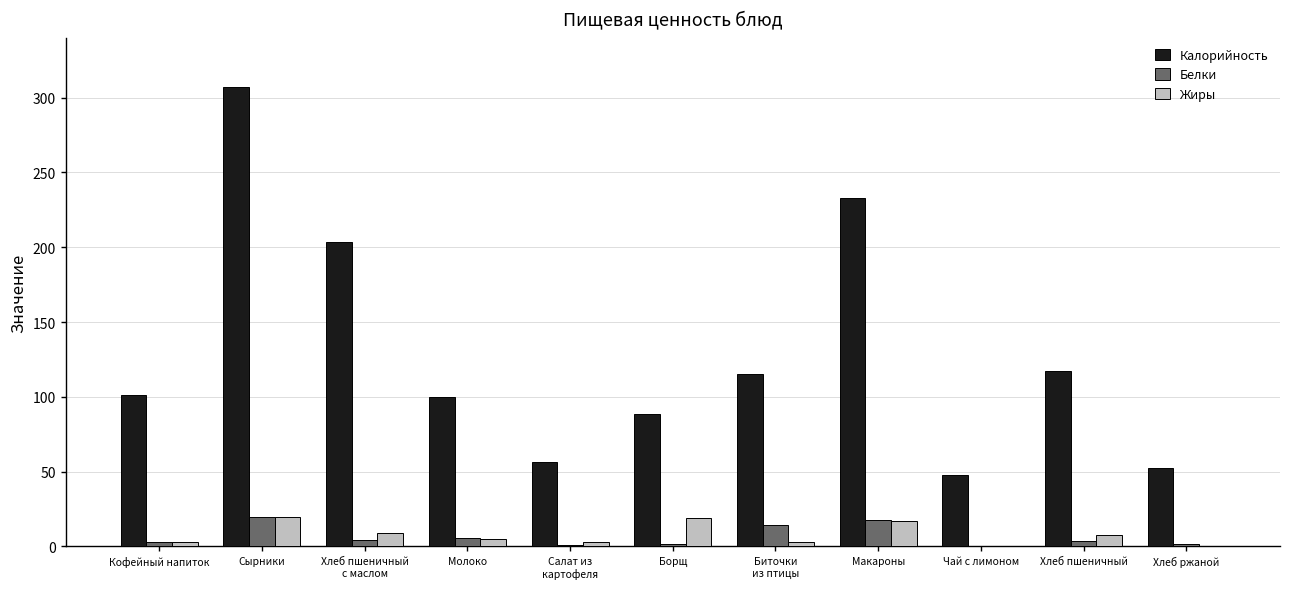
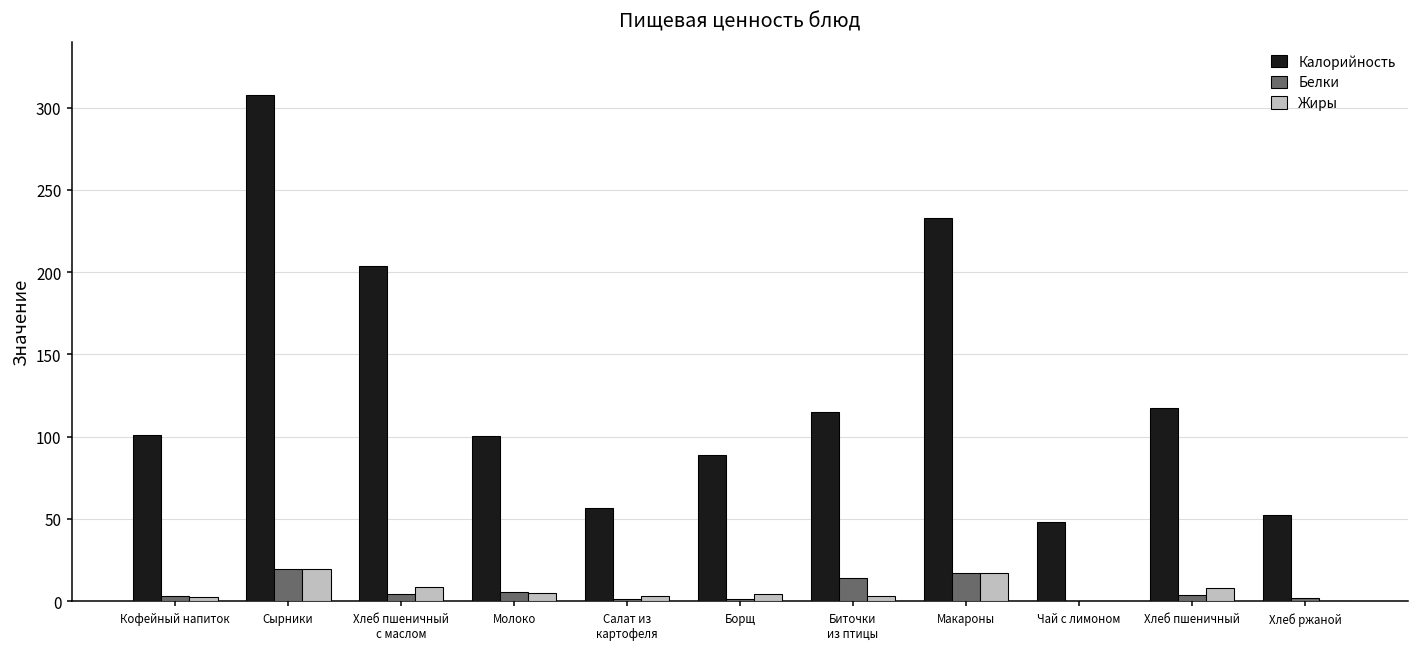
Жиры, Борщ: 19 -> 4
